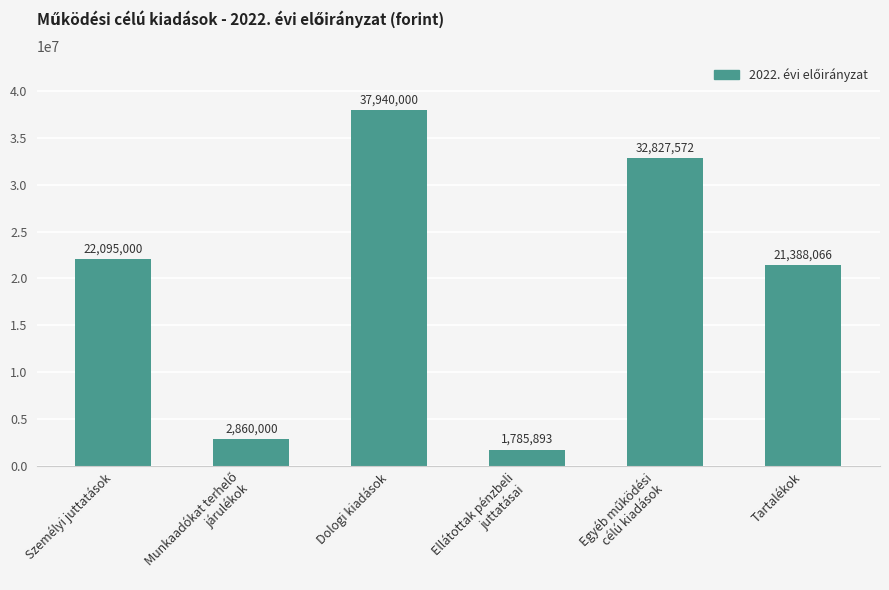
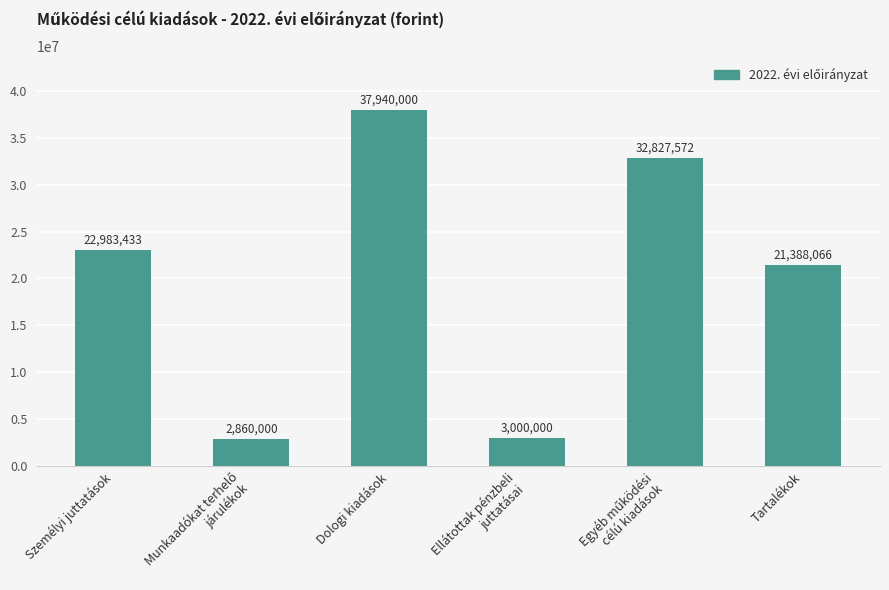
Személyi juttatások: 22,095,000 -> 22,983,433
Ellátottak pénzbeli juttatásai: 1,785,893 -> 3,000,000
